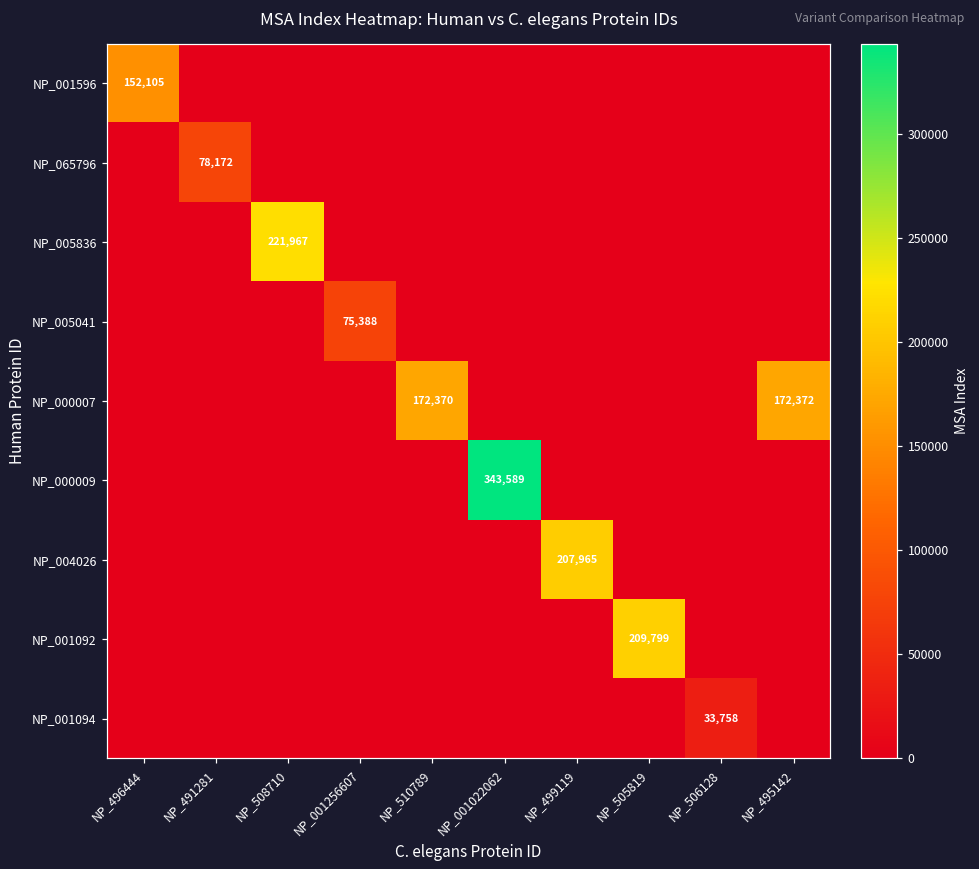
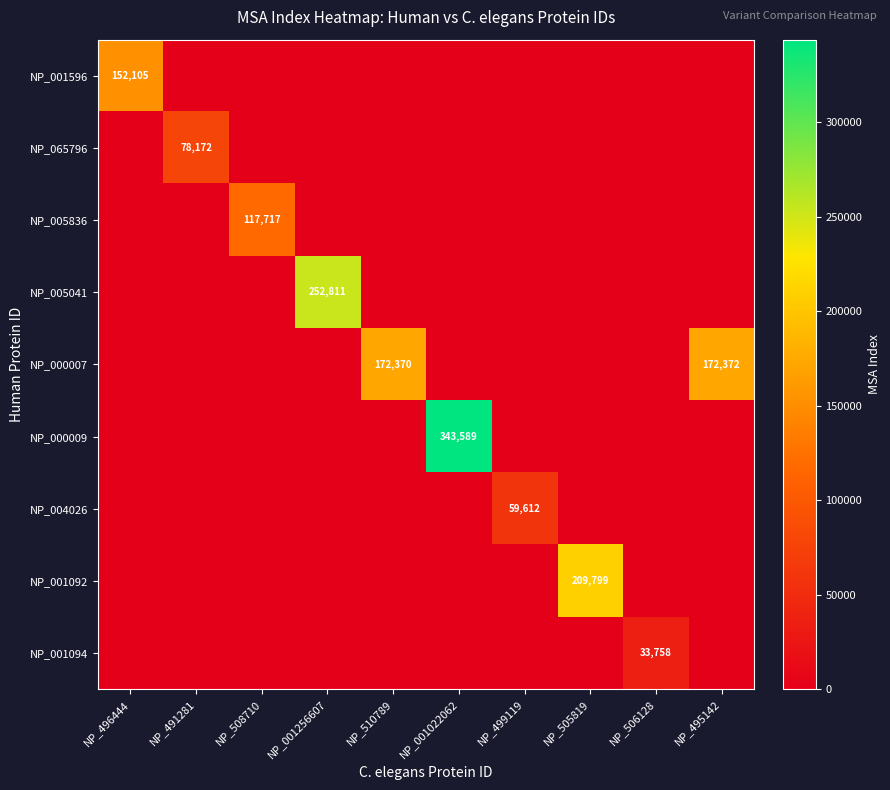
NP_005836, NP_508710: 221,967 -> 117,717
NP_005041, NP_001256607: 75,388 -> 252,811
NP_004026, NP_499119: 207,965 -> 59,612
